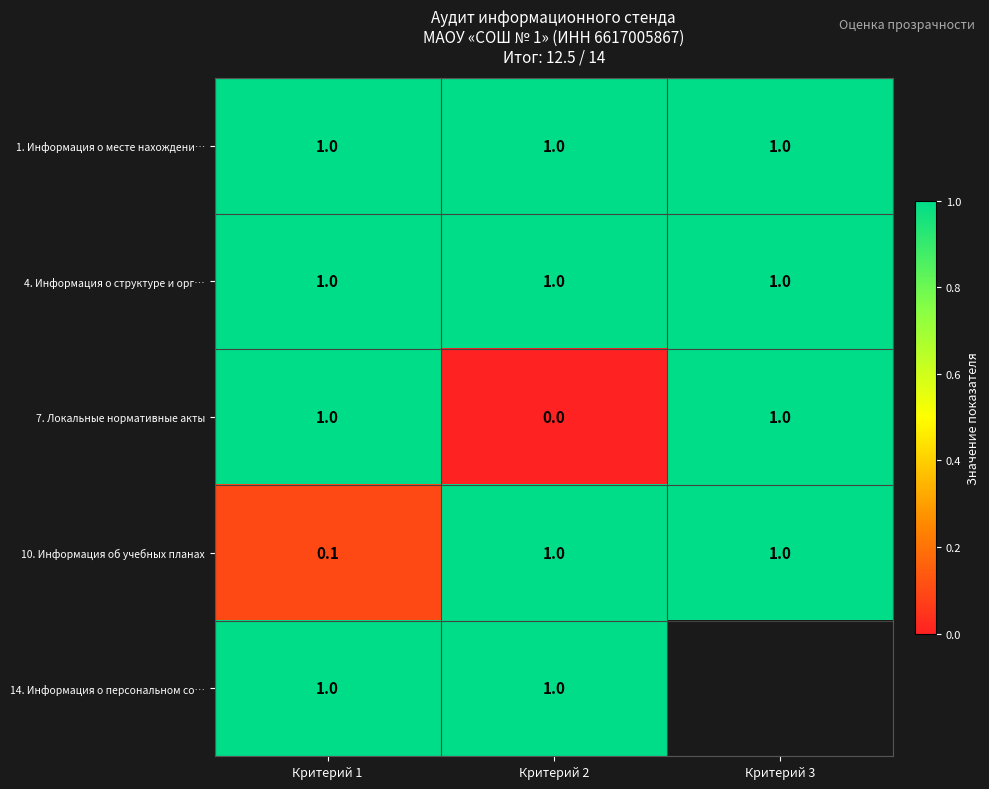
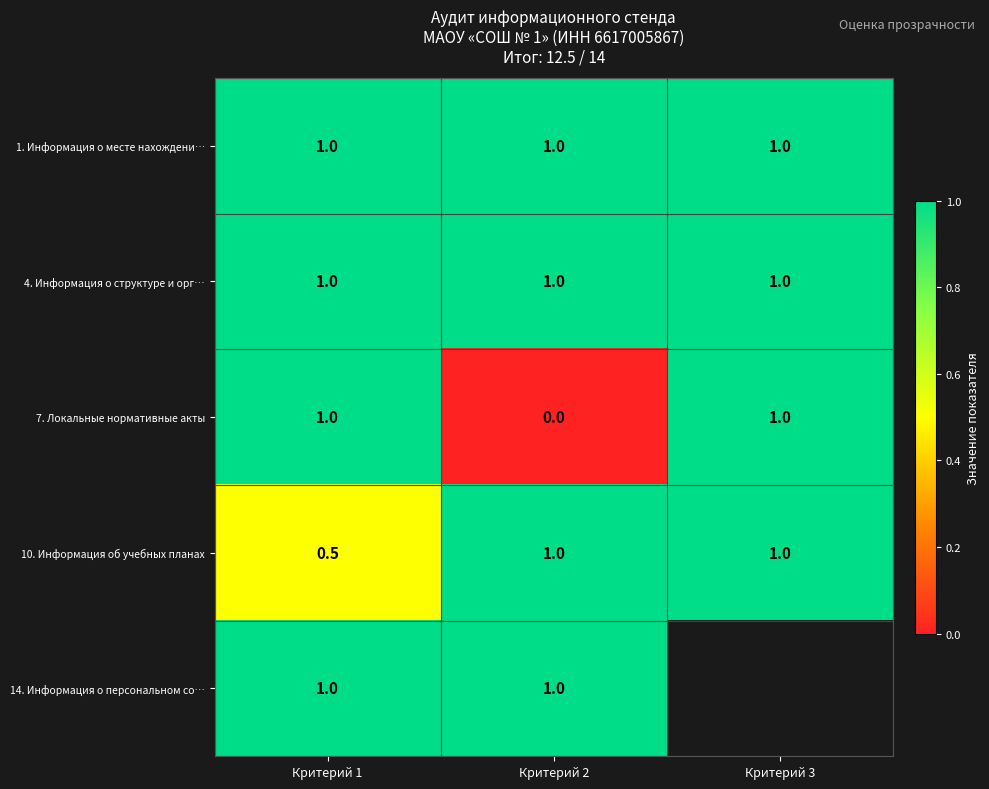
10. Информация об учебных планах, Критерий 1: 0.1 -> 0.5
